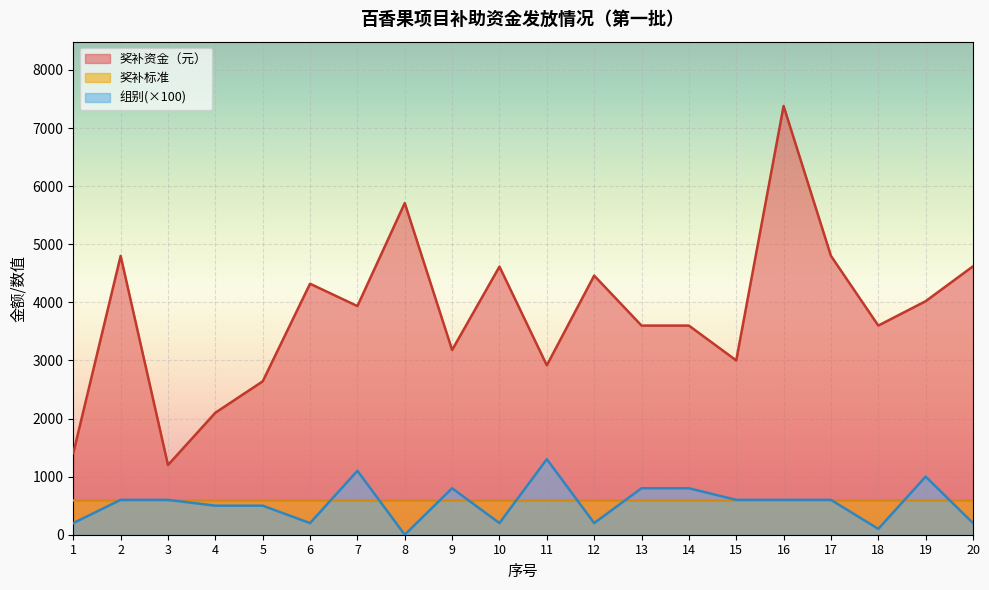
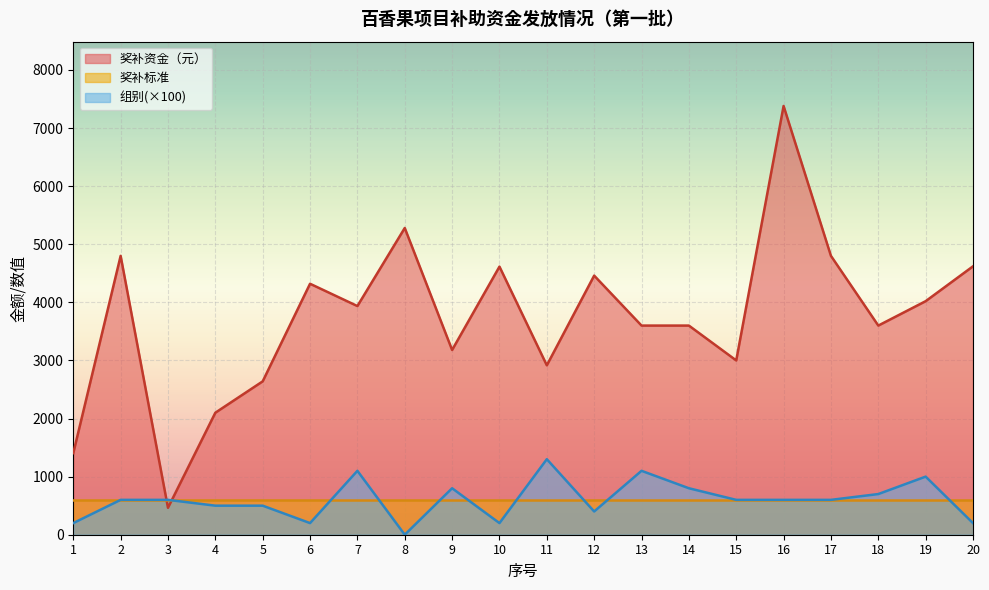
奖补资金（元）, 3: 1200 -> 500
奖补资金（元）, 8: 5700 -> 5300
组别(×100), 12: 200 -> 400
组别(×100), 13: 800 -> 1100
组别(×100), 18: 100 -> 700
